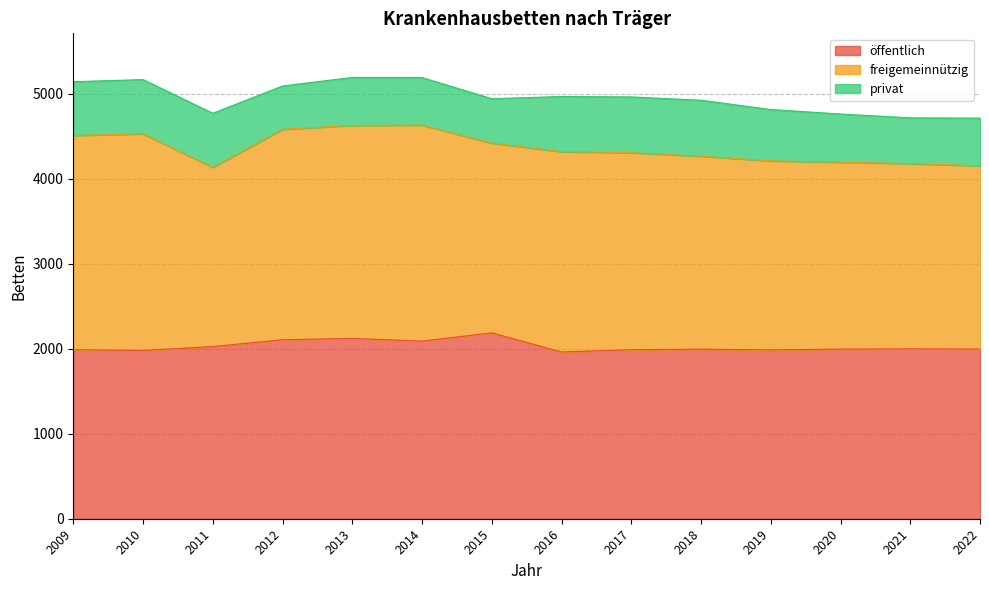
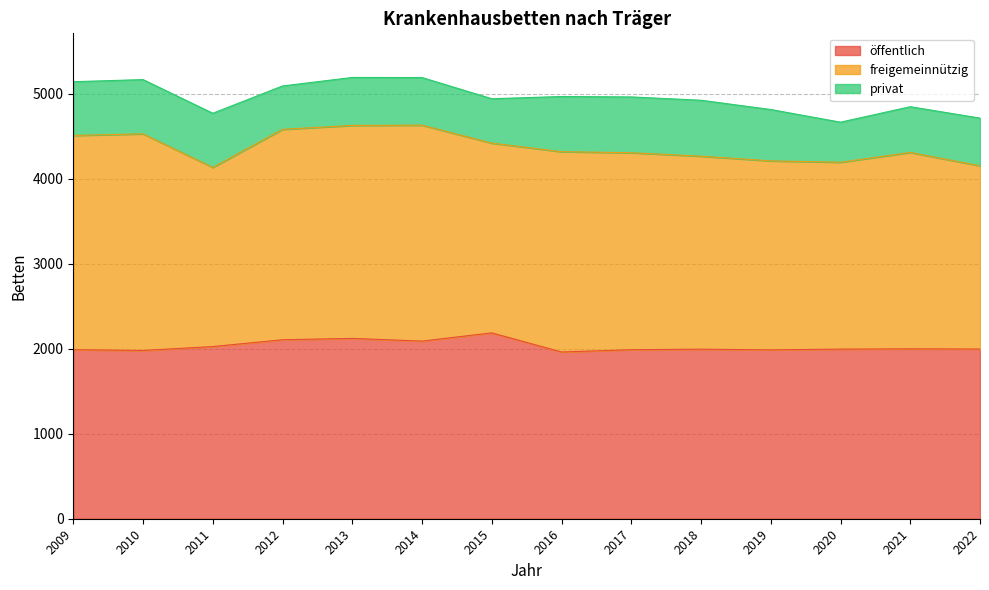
privat, 2020: 600 -> 500
freigemeinnützig, 2021: 2200 -> 2300
